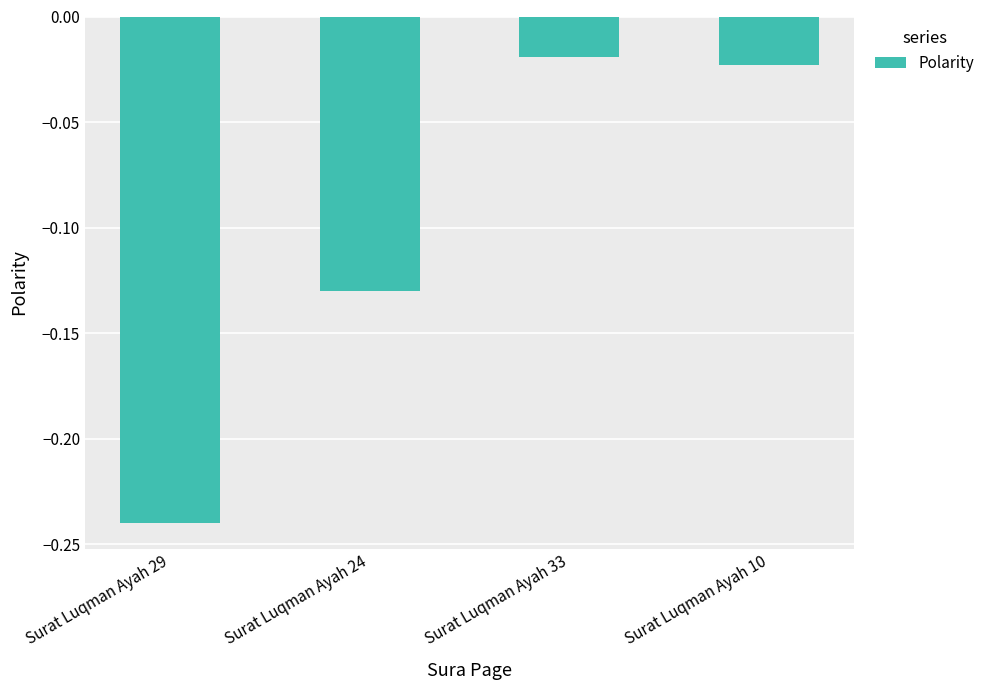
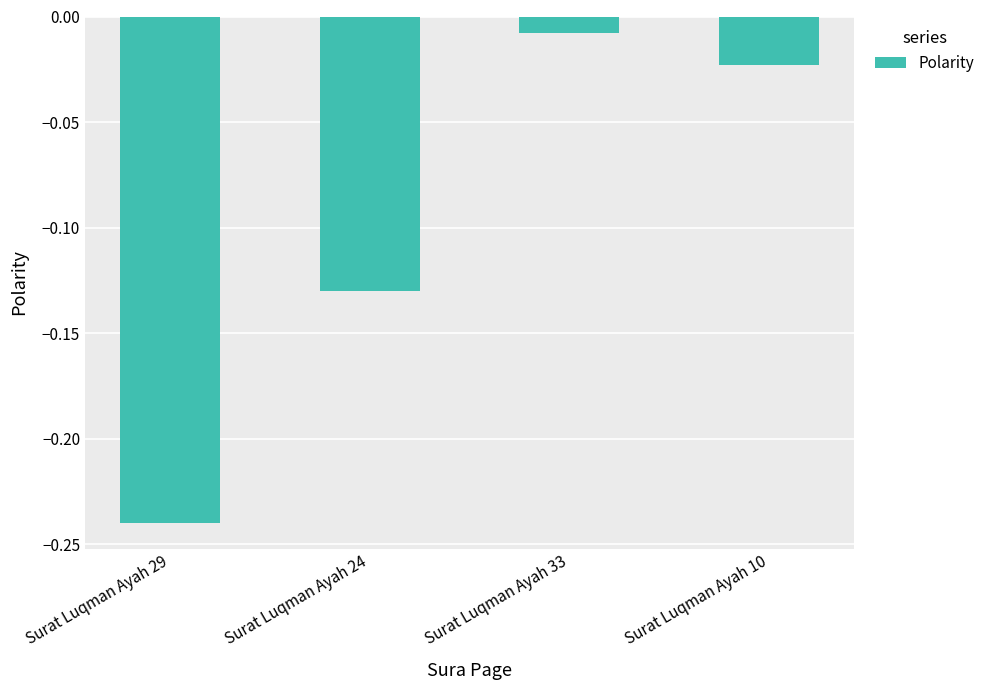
Surat Luqman Ayah 33: -0.019 -> -0.008
